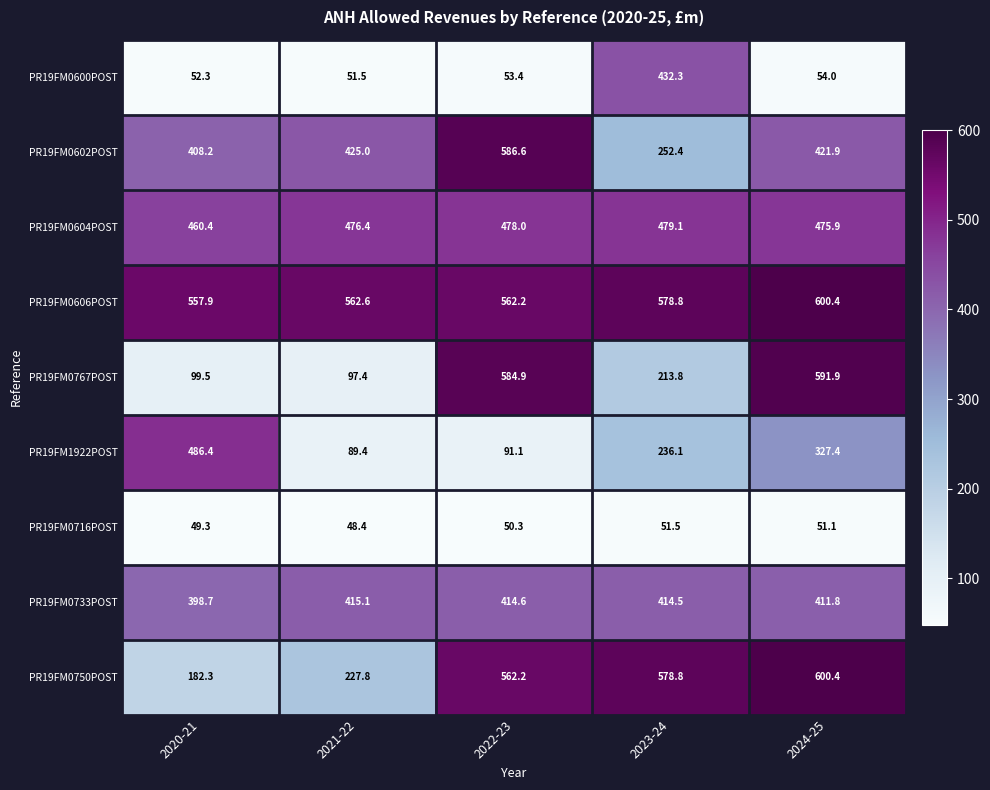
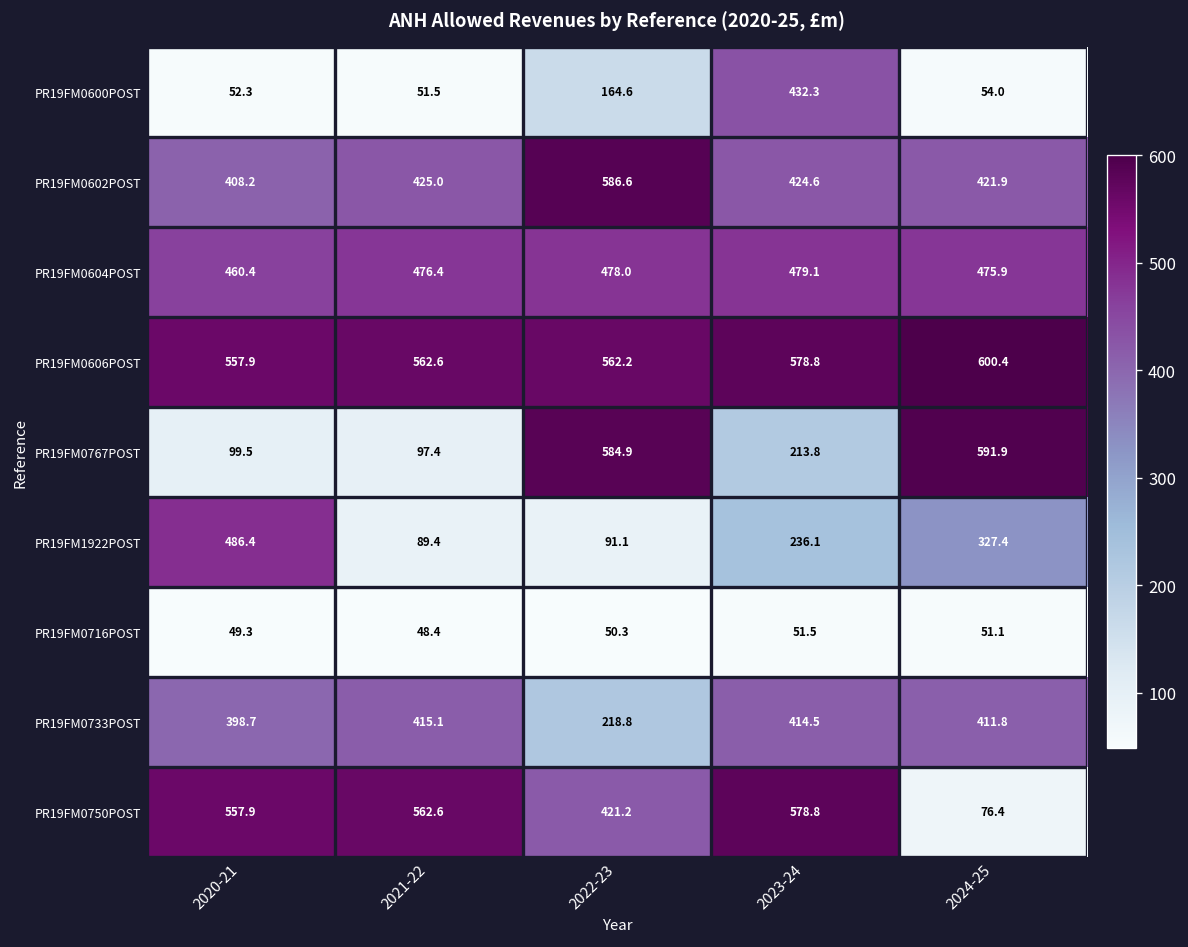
PR19FM0600POST, 2022-23: 53.4 -> 164.6
PR19FM0602POST, 2023-24: 252.4 -> 424.6
PR19FM0733POST, 2022-23: 414.6 -> 218.8
PR19FM0750POST, 2020-21: 182.3 -> 557.9
PR19FM0750POST, 2021-22: 227.8 -> 562.6
PR19FM0750POST, 2022-23: 562.2 -> 421.2
PR19FM0750POST, 2024-25: 600.4 -> 76.4
